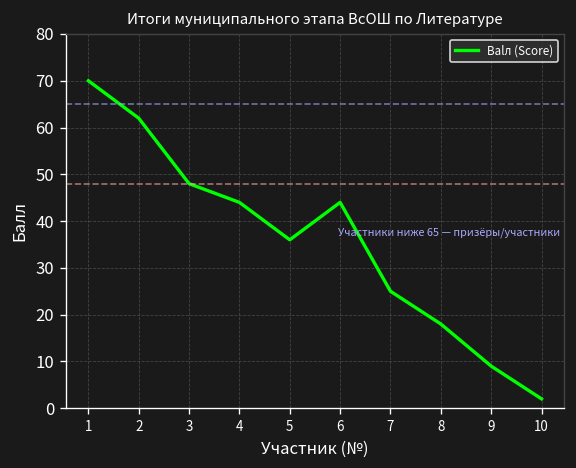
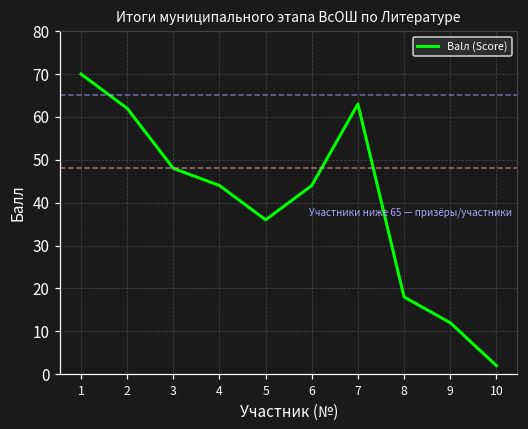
7: 25 -> 63
9: 9 -> 12
